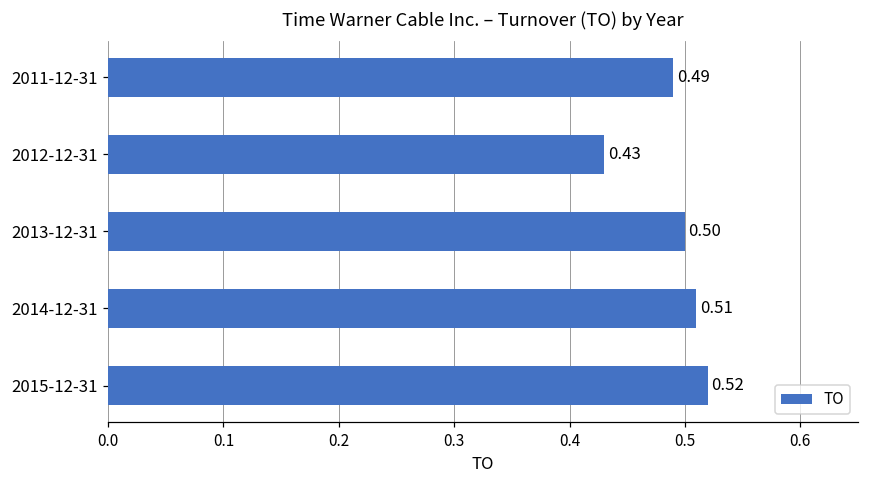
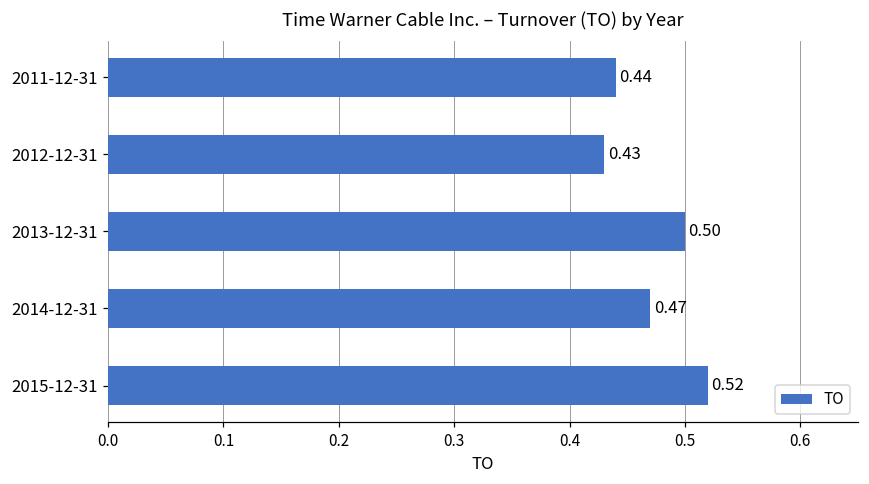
2011-12-31: 0.49 -> 0.44
2014-12-31: 0.51 -> 0.47
